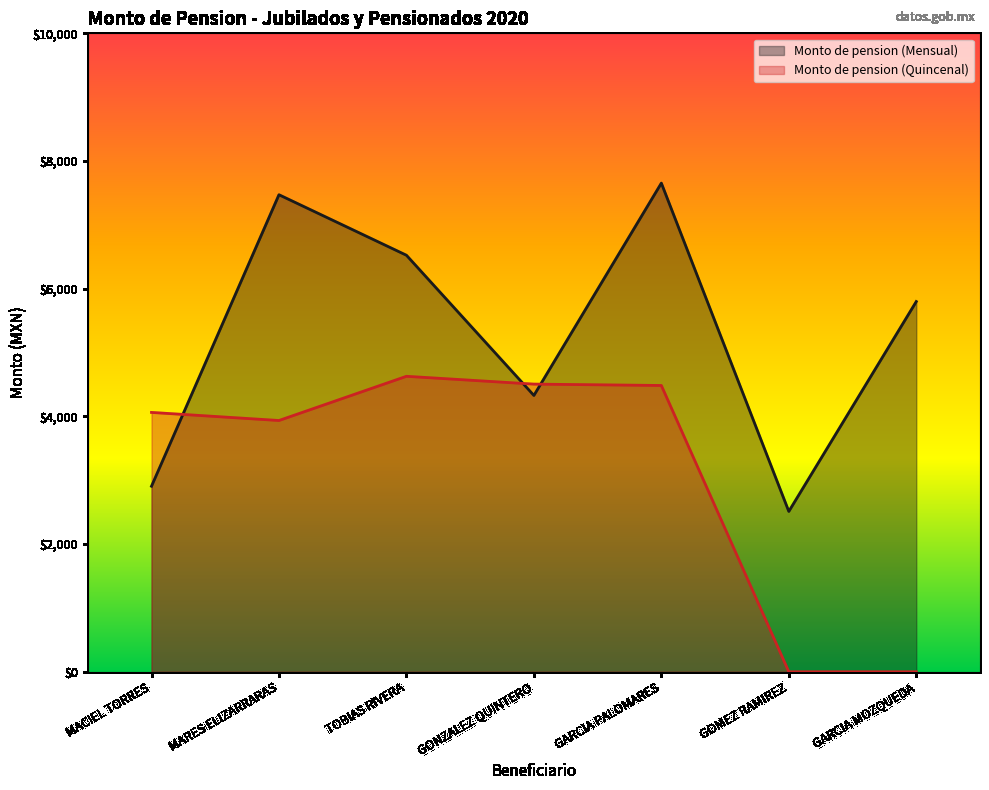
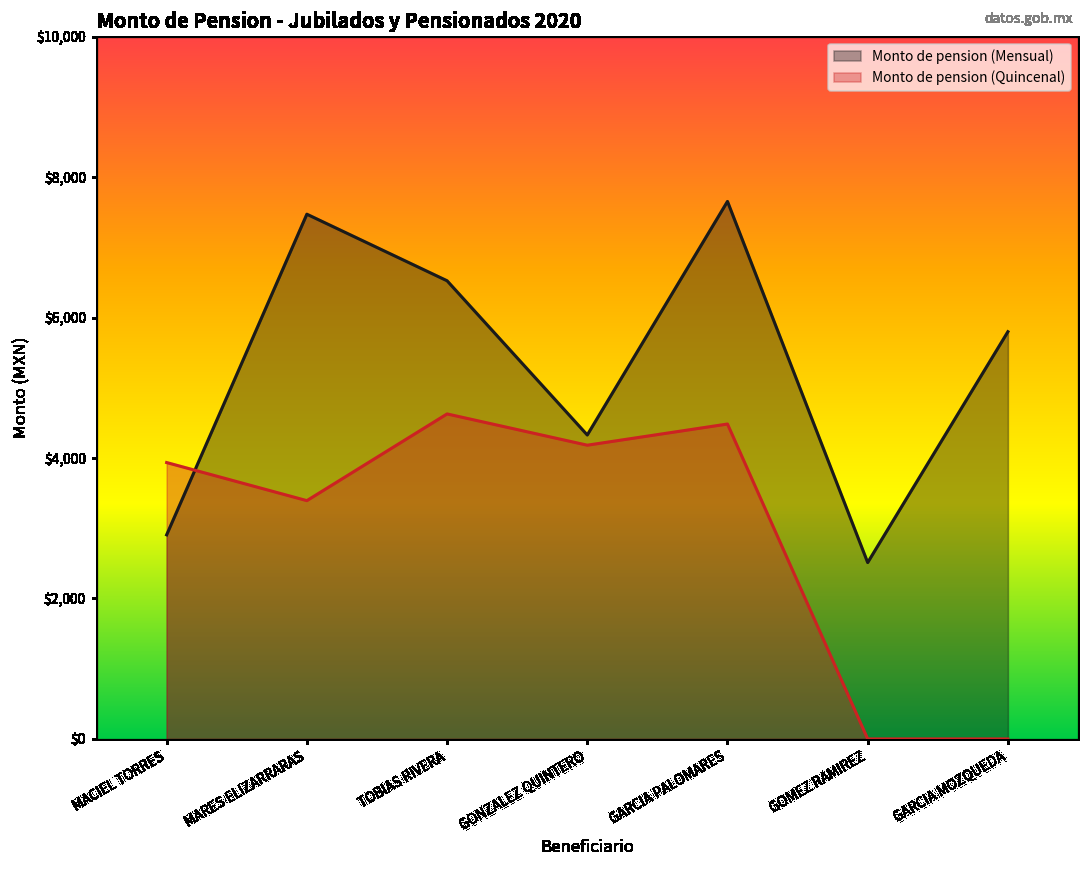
Monto de pension (Quincenal), MACIEL TORRES: $4,100 -> $3,900
Monto de pension (Quincenal), MARES ELIZARRARAS: $3,900 -> $3,400
Monto de pension (Quincenal), GONZALEZ QUINTERO: $4,500 -> $4,200
